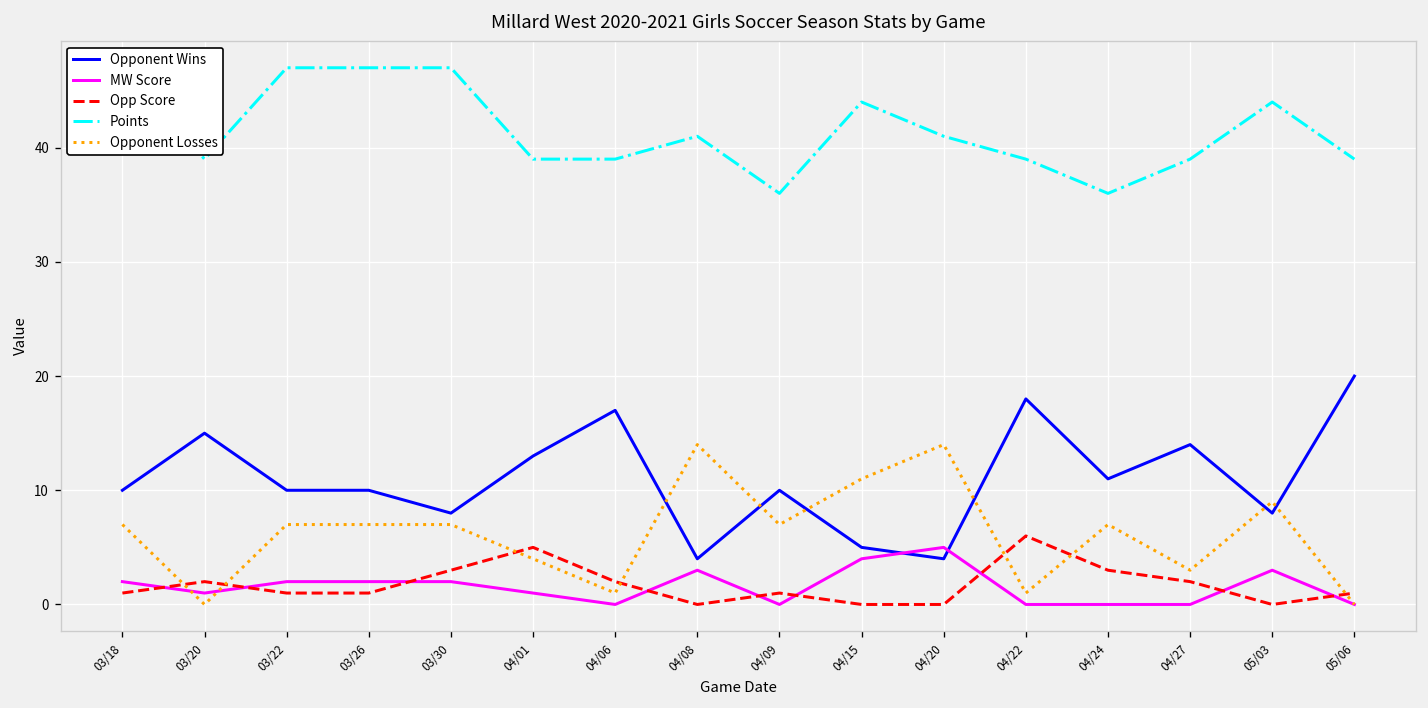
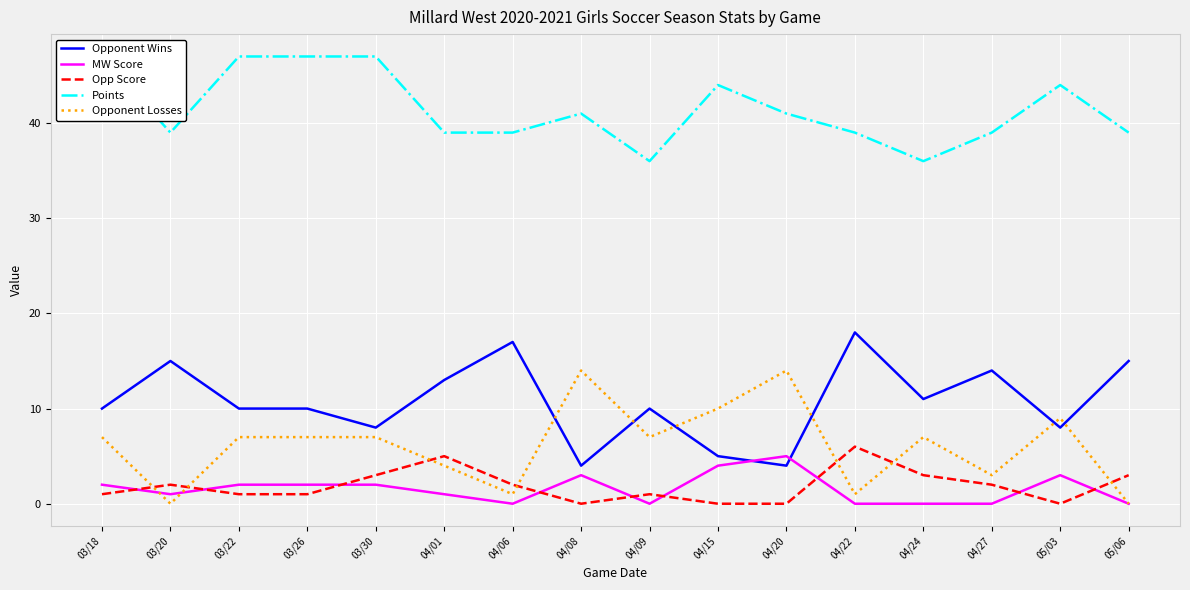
Opponent Losses, 04/15: 11 -> 10
Opponent Wins, 05/06: 20 -> 15
Opp Score, 05/06: 1 -> 3
